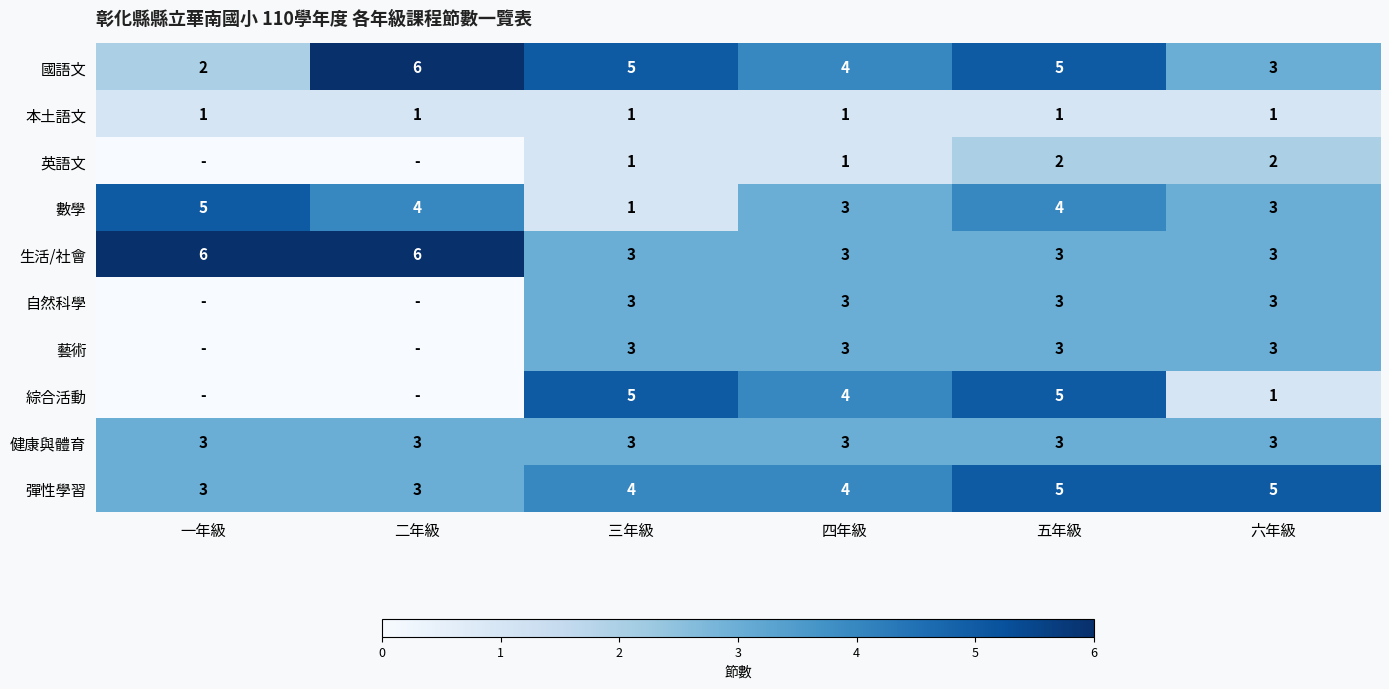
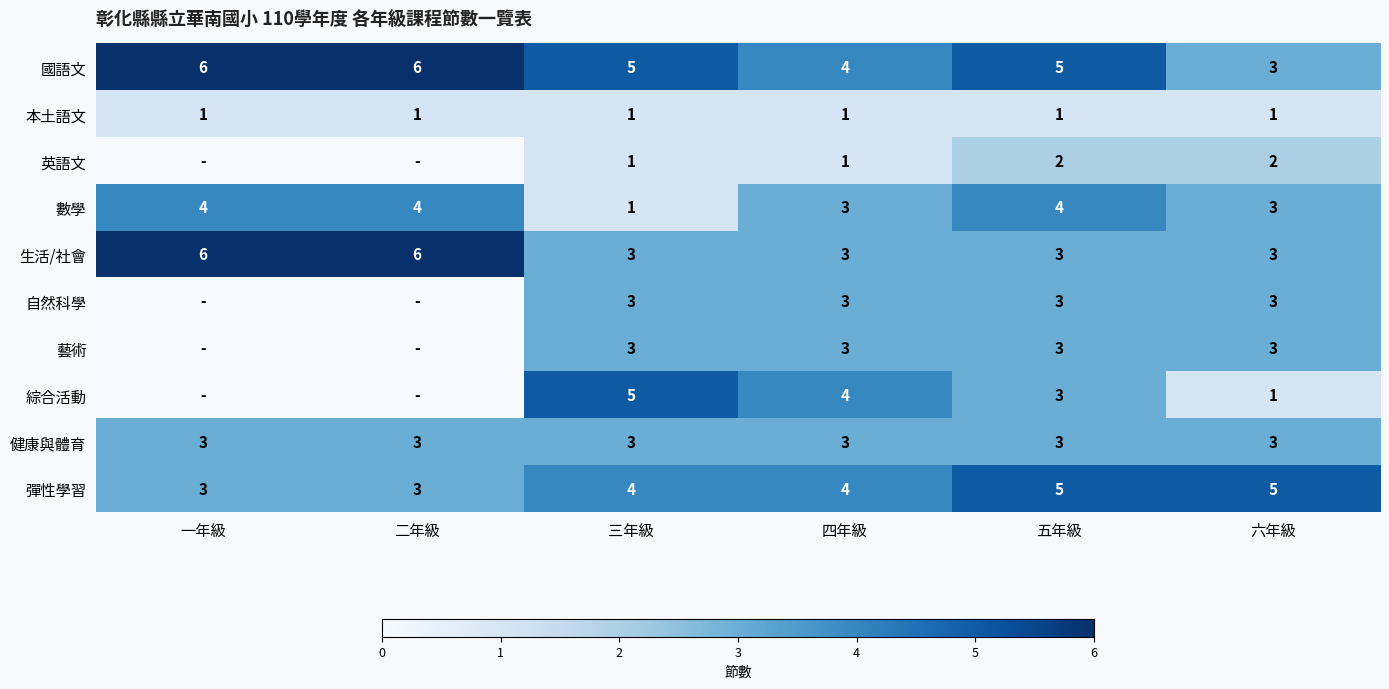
國語文, 一年級: 2 -> 6
數學, 一年級: 5 -> 4
綜合活動, 五年級: 5 -> 3
